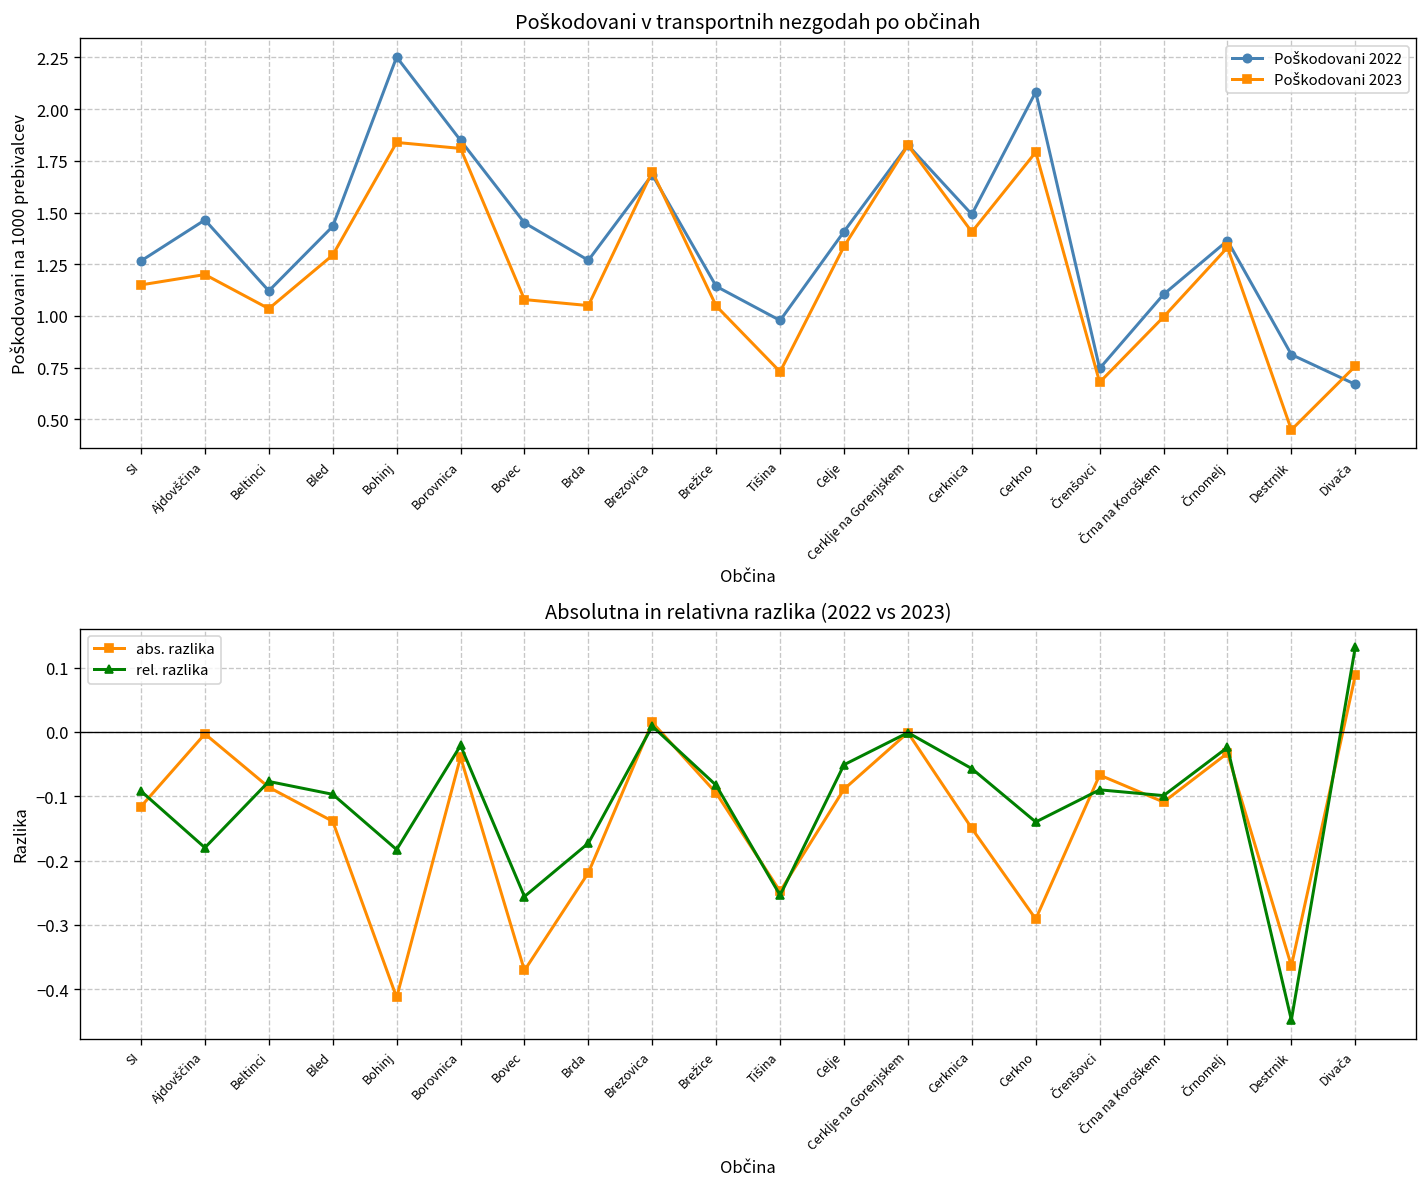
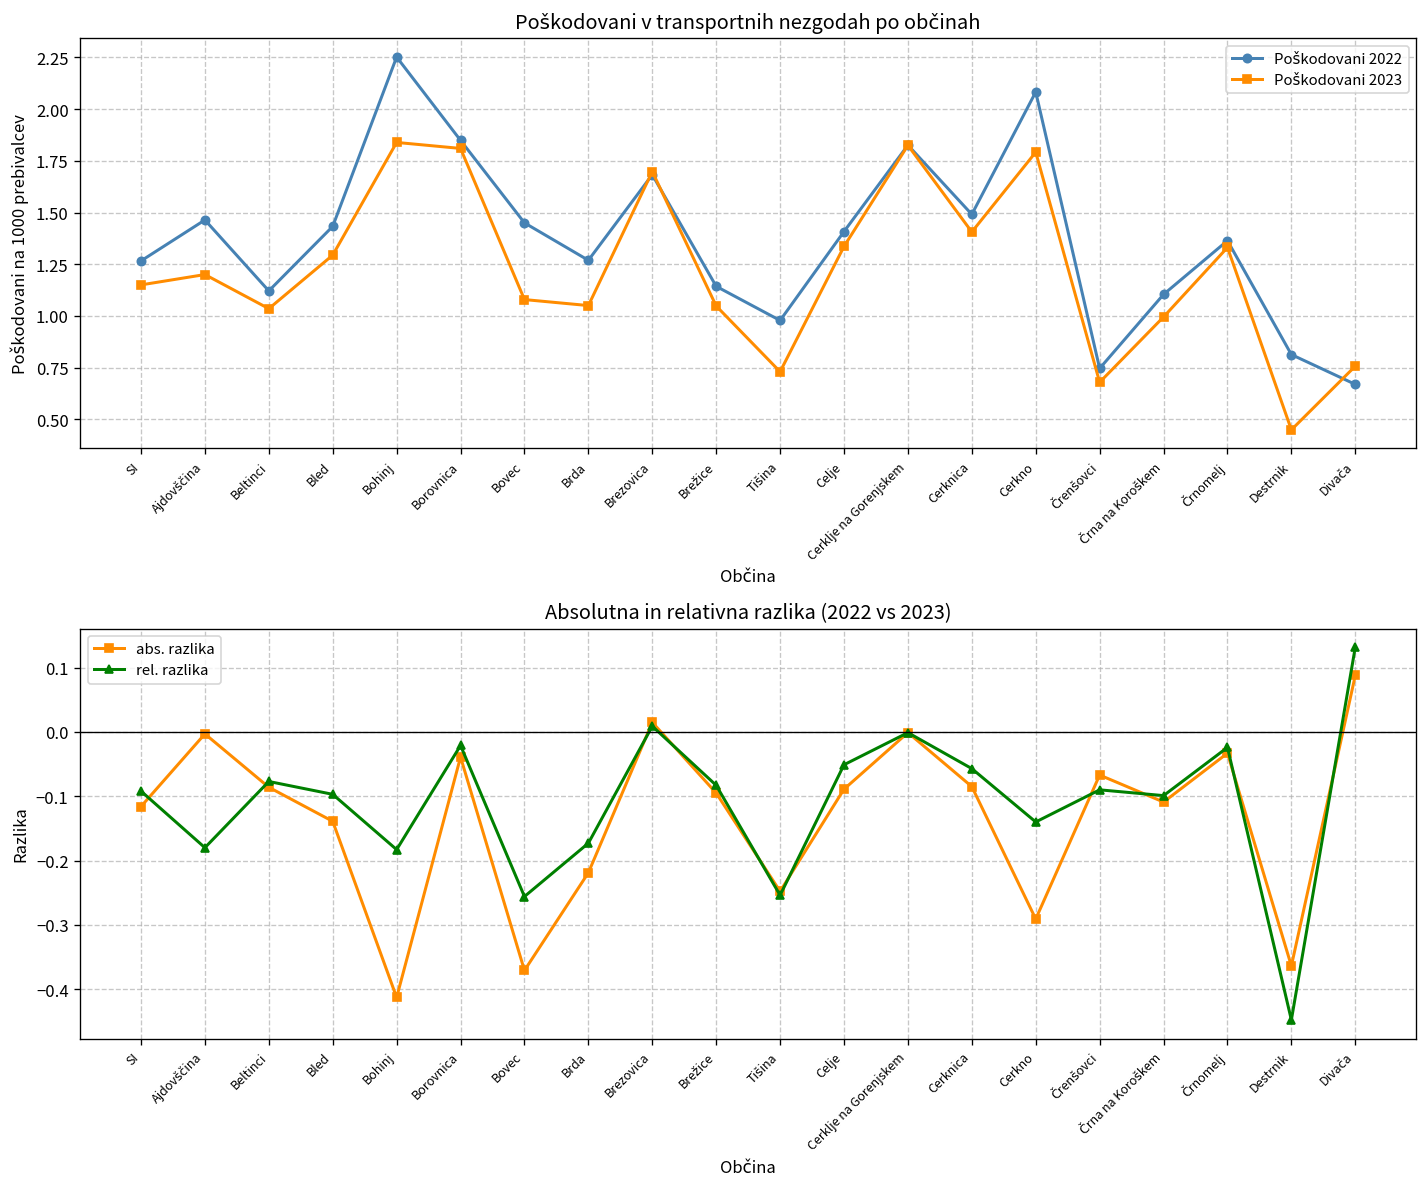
Absolutna in relativna razlika (2022 vs 2023), abs. razlika, Cerknica: -0.15 -> -0.09
